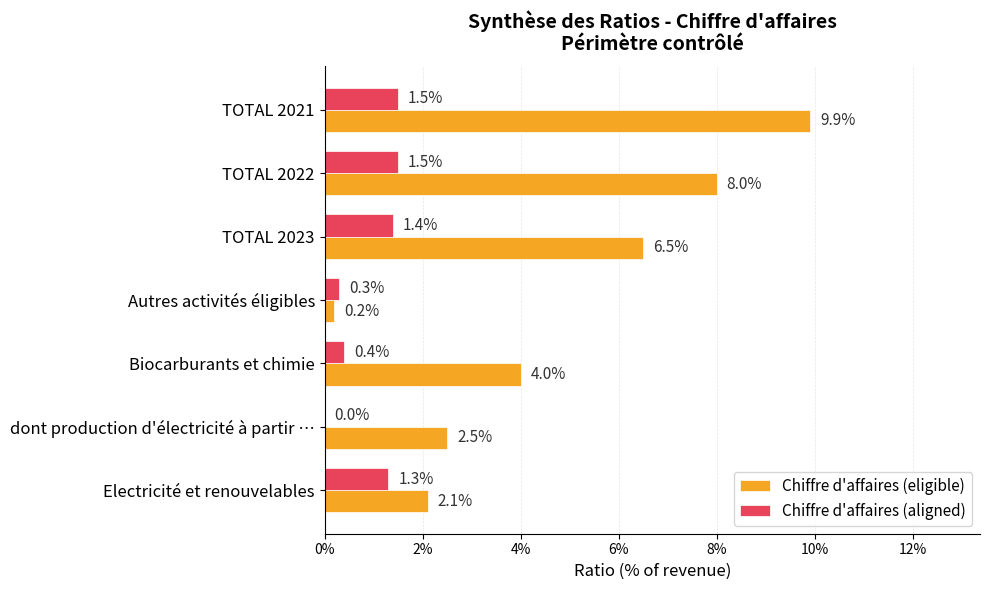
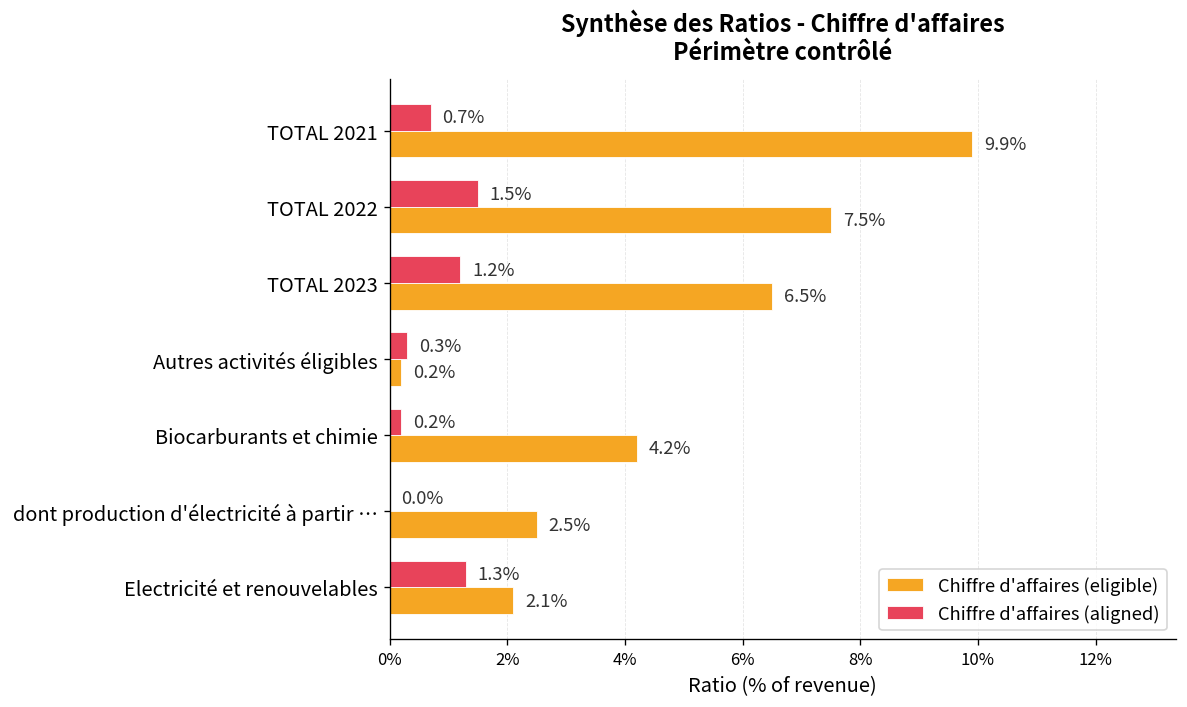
Chiffre d'affaires (aligned), TOTAL 2021: 1.5% -> 0.7%
Chiffre d'affaires (eligible), TOTAL 2022: 8.0% -> 7.5%
Chiffre d'affaires (aligned), TOTAL 2023: 1.4% -> 1.2%
Chiffre d'affaires (aligned), Biocarburants et chimie: 0.4% -> 0.2%
Chiffre d'affaires (eligible), Biocarburants et chimie: 4.0% -> 4.2%
